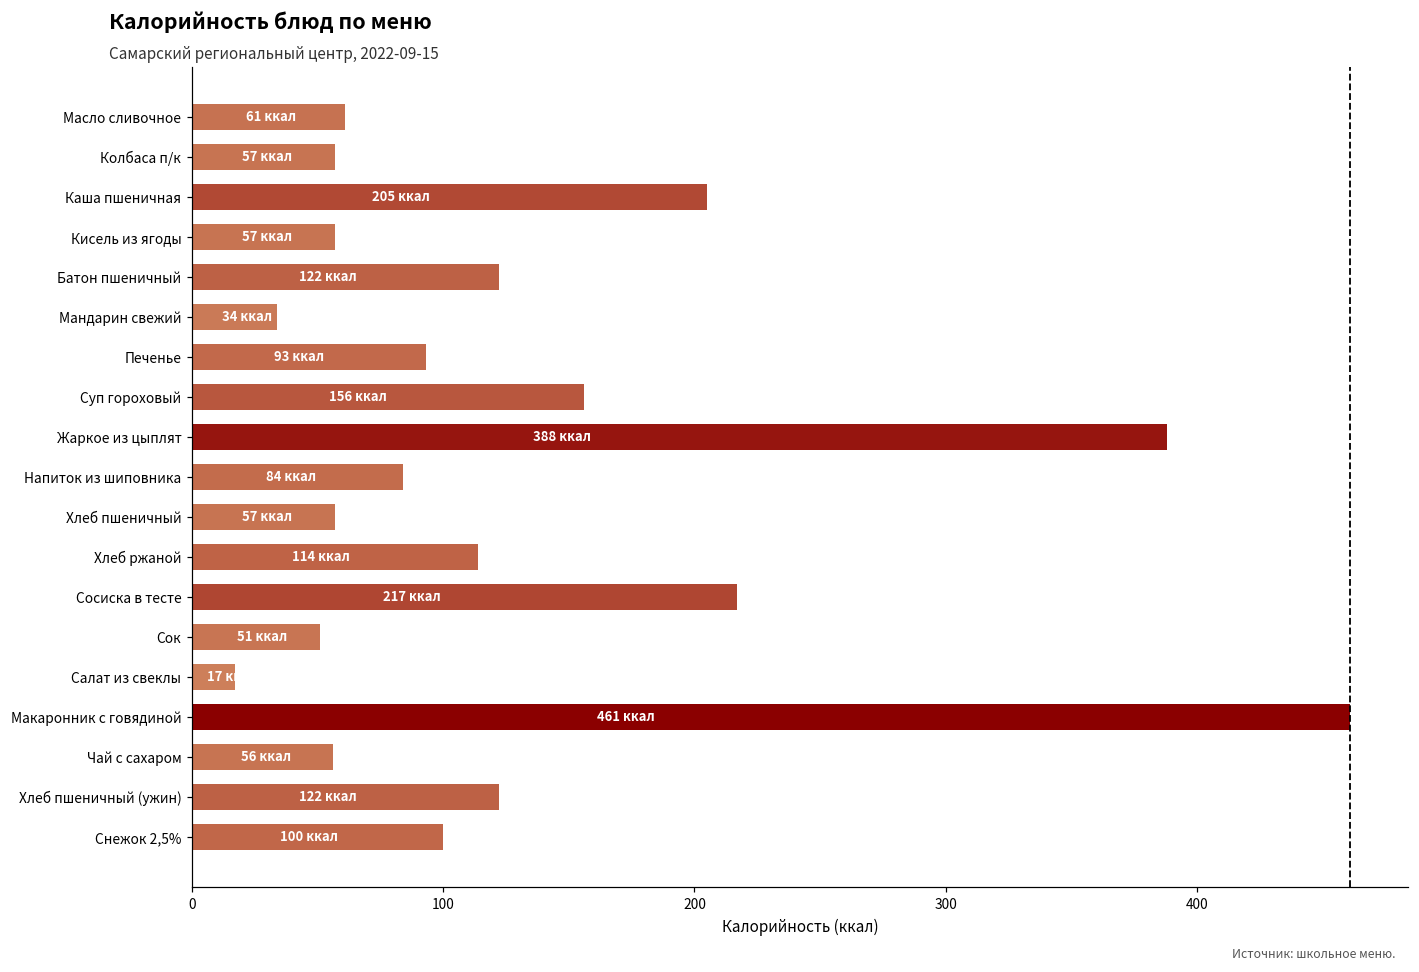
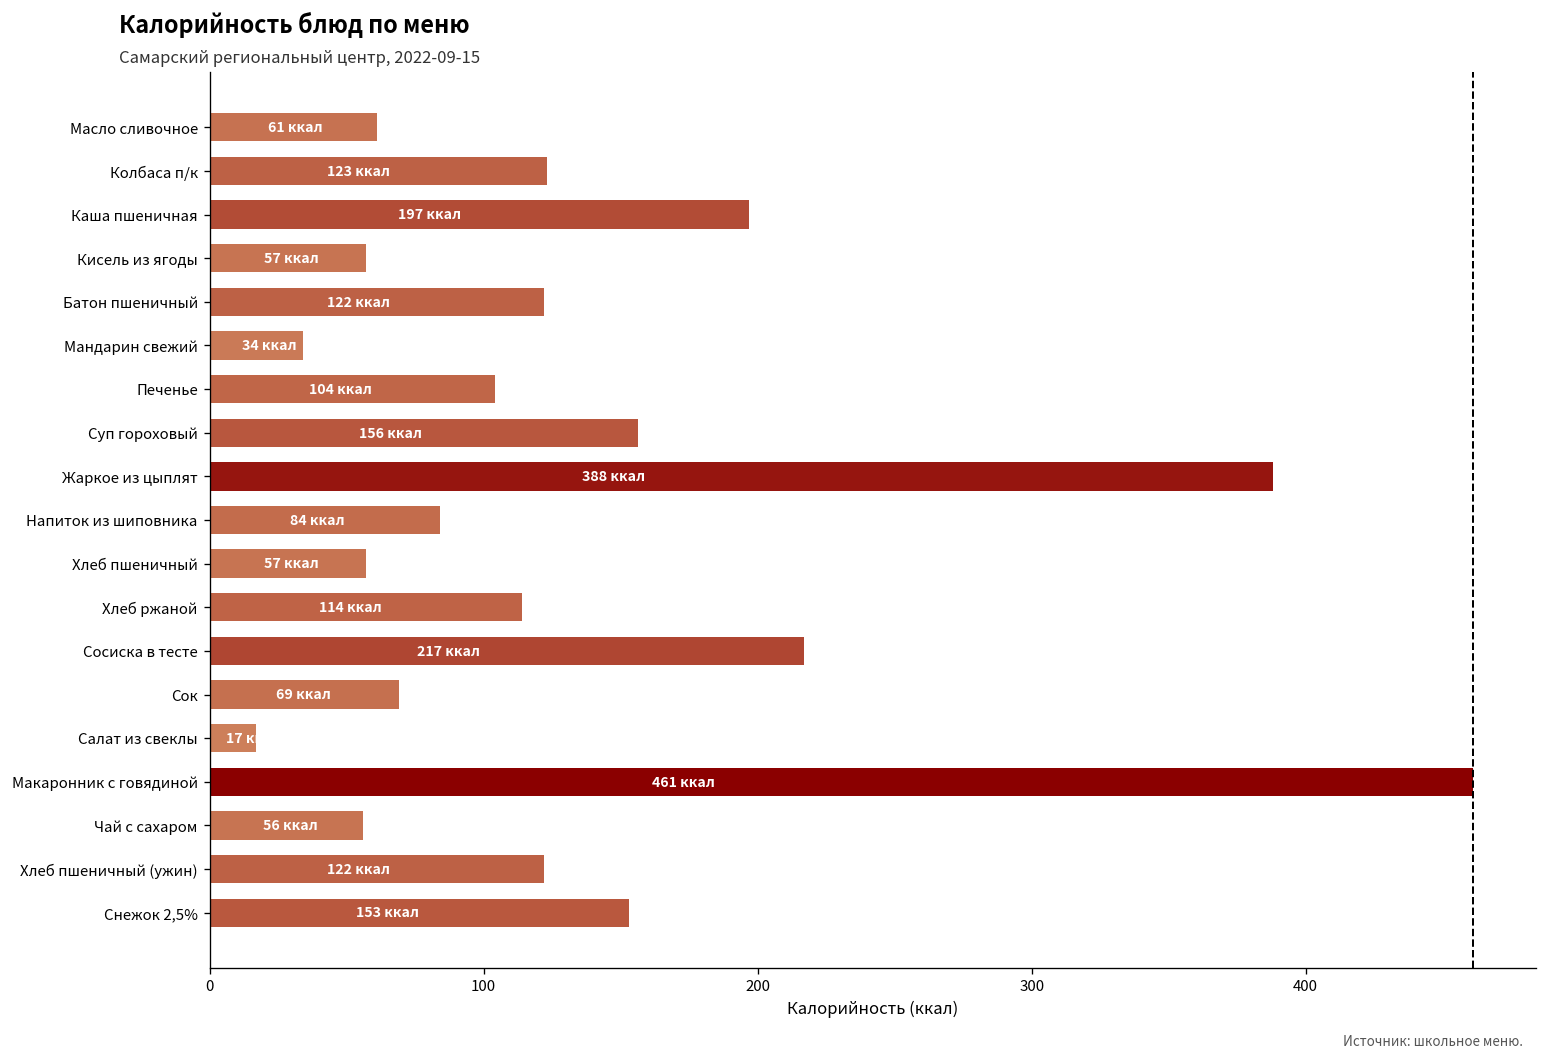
Колбаса п/к: 57 -> 123
Каша пшеничная: 205 -> 197
Печенье: 93 -> 104
Сок: 51 -> 69
Снежок 2,5%: 100 -> 153
